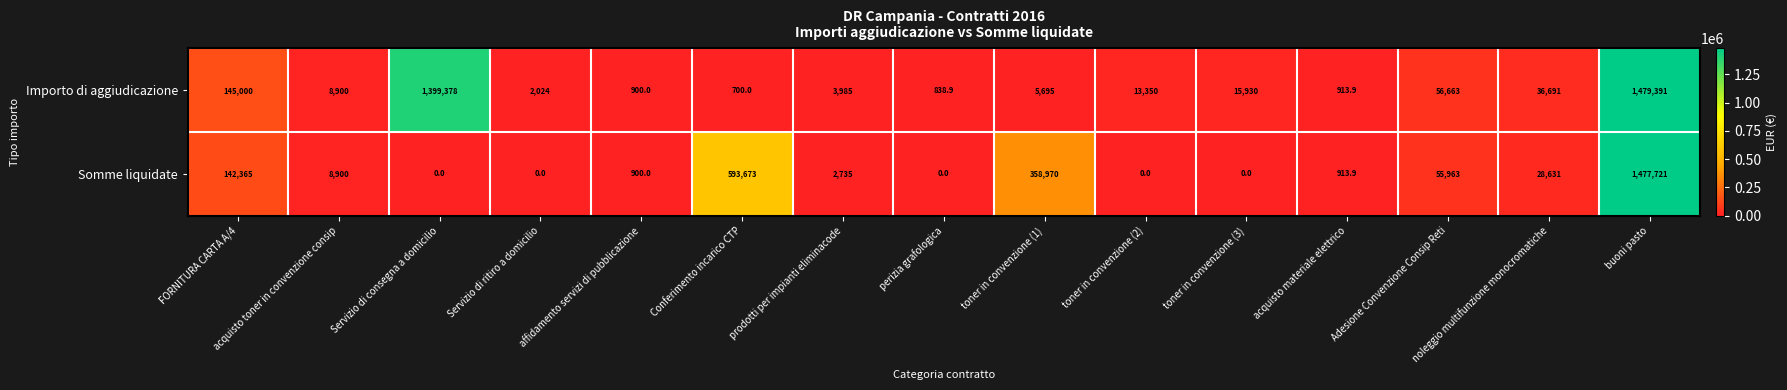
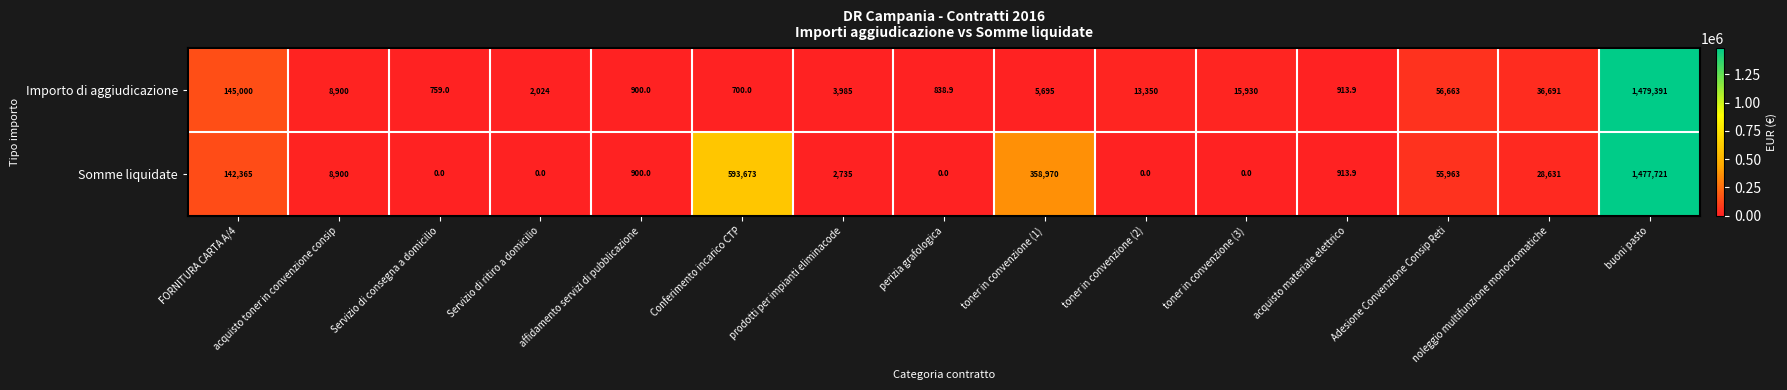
Importo di aggiudicazione, Servizio di consegna a domicilio: 1,399,378 -> 759.0
